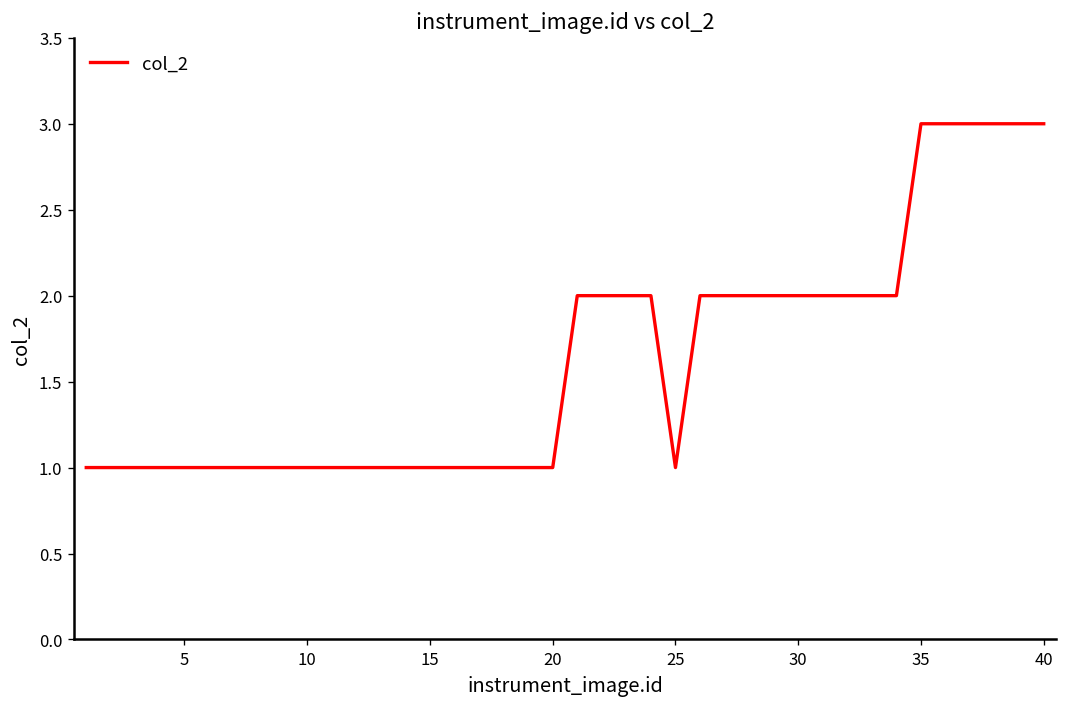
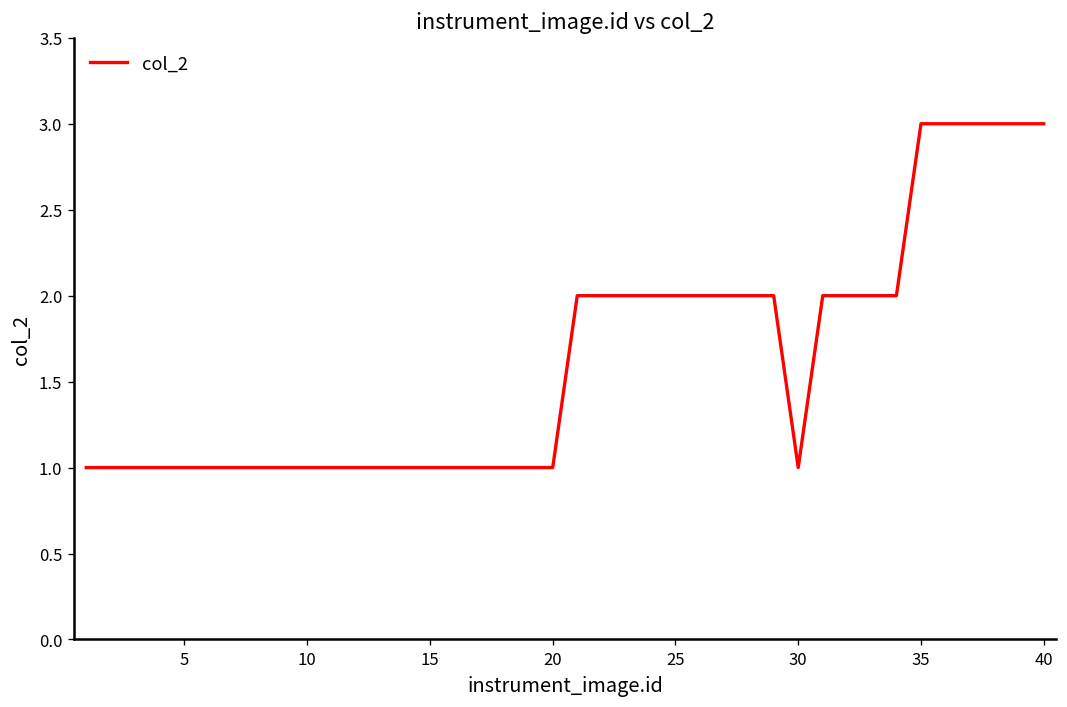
25: 1 -> 2
30: 2 -> 1
